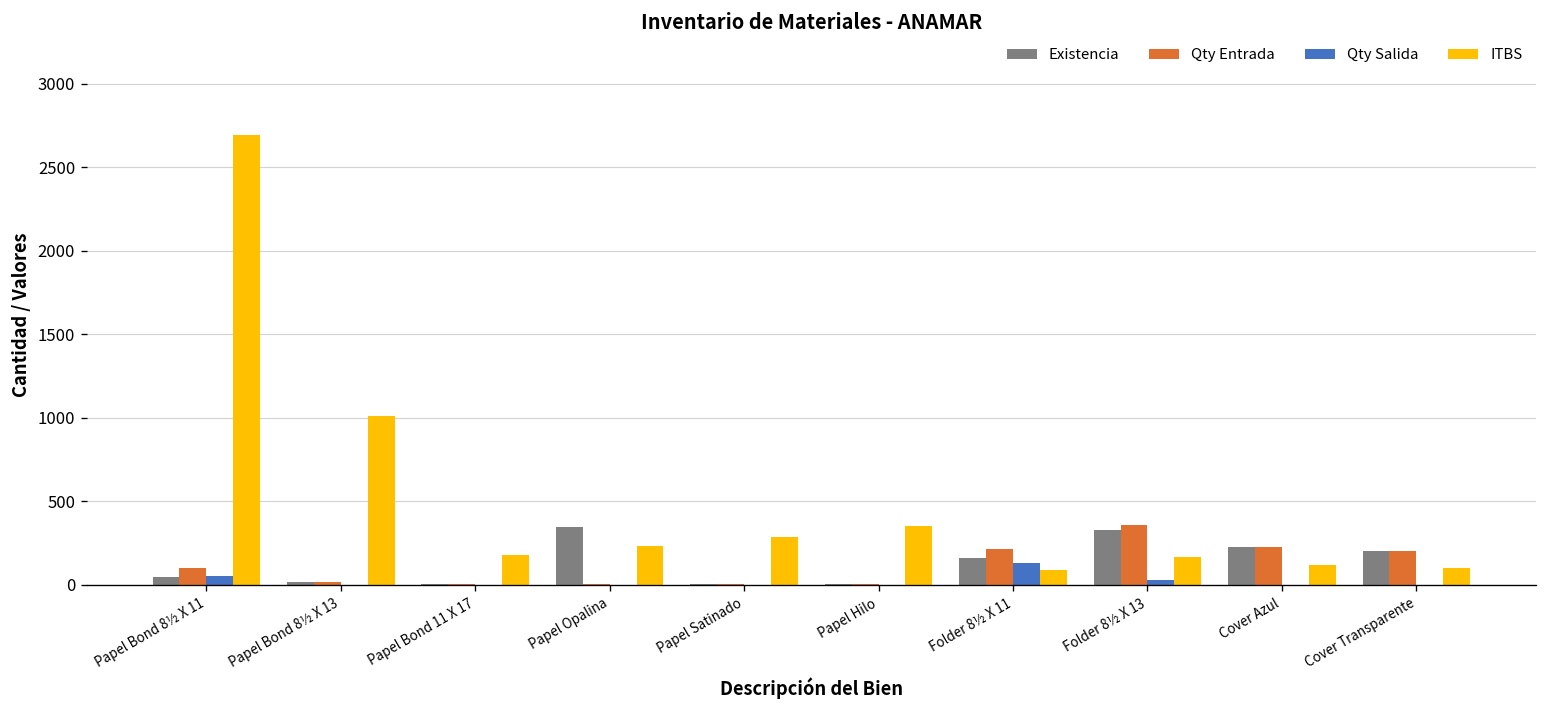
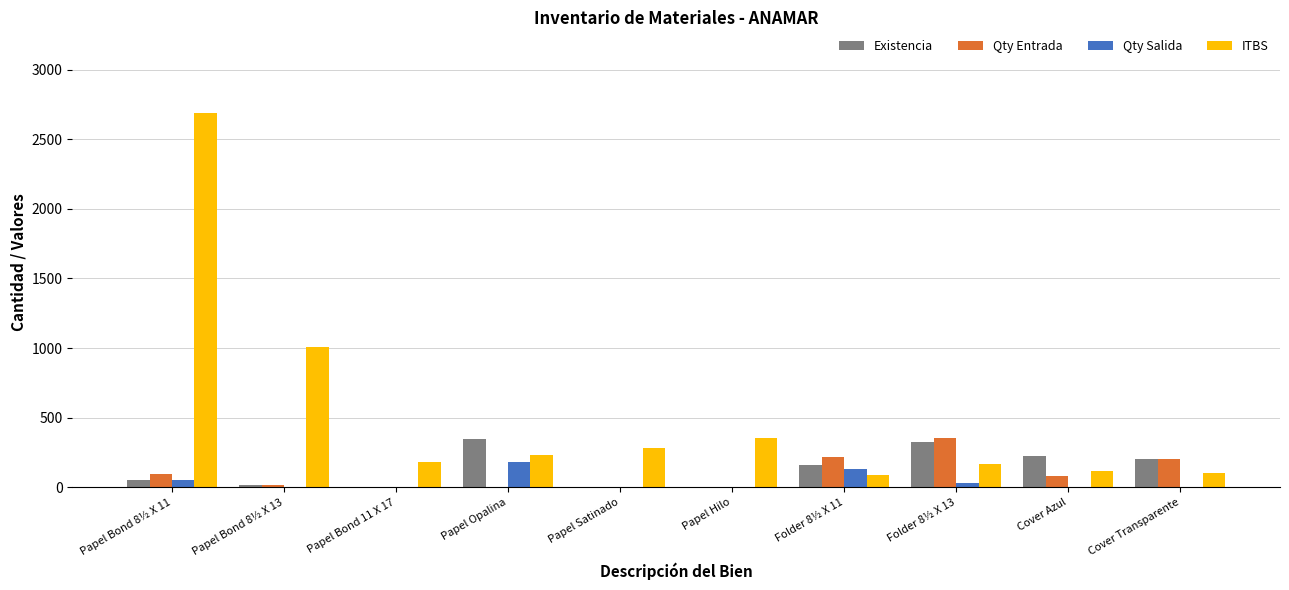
Qty Salida, Papel Opalina: 0 -> 180
Qty Entrada, Cover Azul: 230 -> 80
